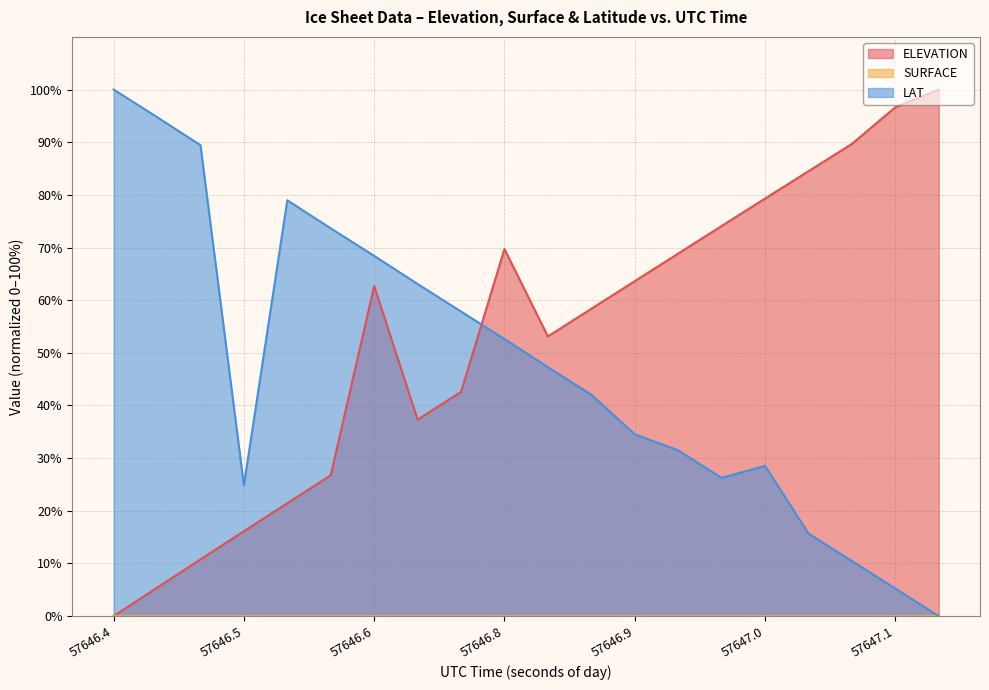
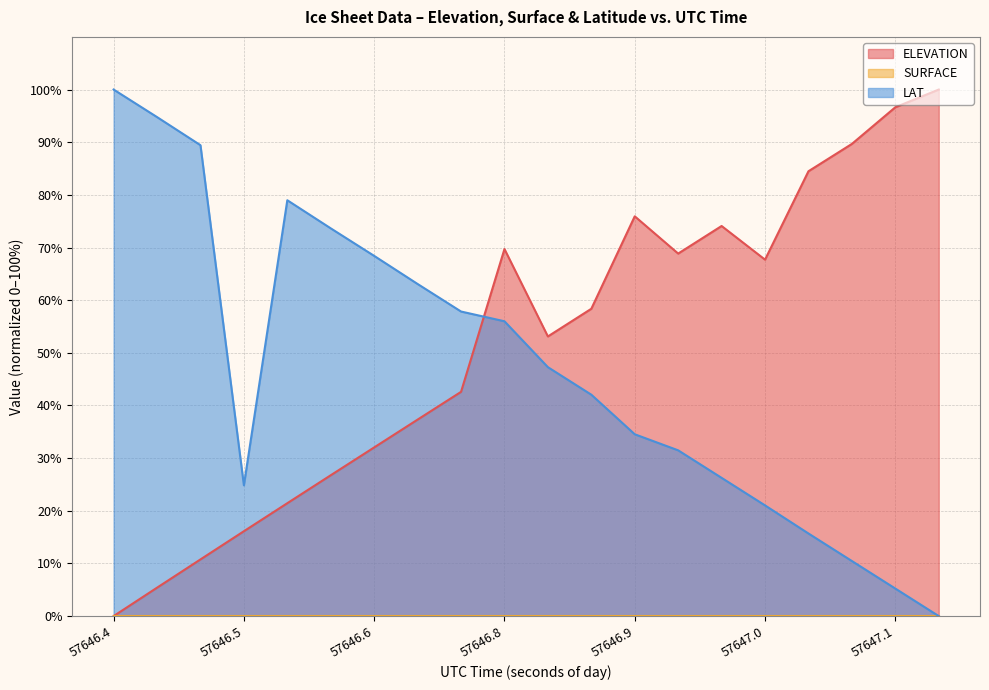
ELEVATION, 57646.6: 63% -> 32%
LAT, 57646.8: 53% -> 56%
ELEVATION, 57646.9: 64% -> 76%
ELEVATION, 57647.0: 79% -> 68%
LAT, 57647.0: 29% -> 21%
